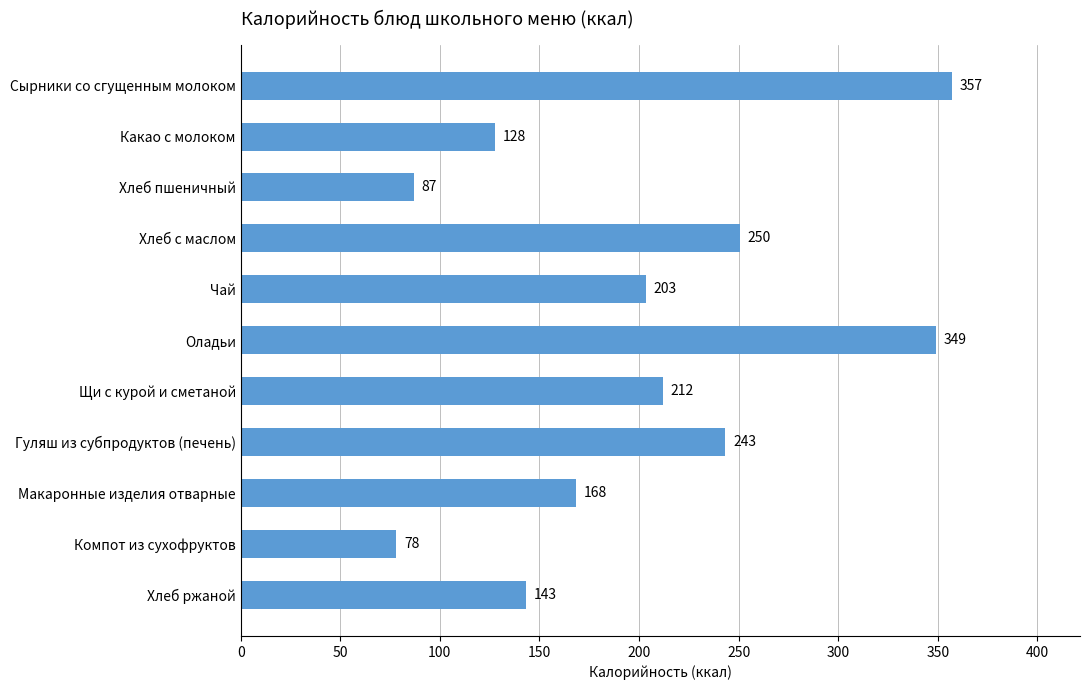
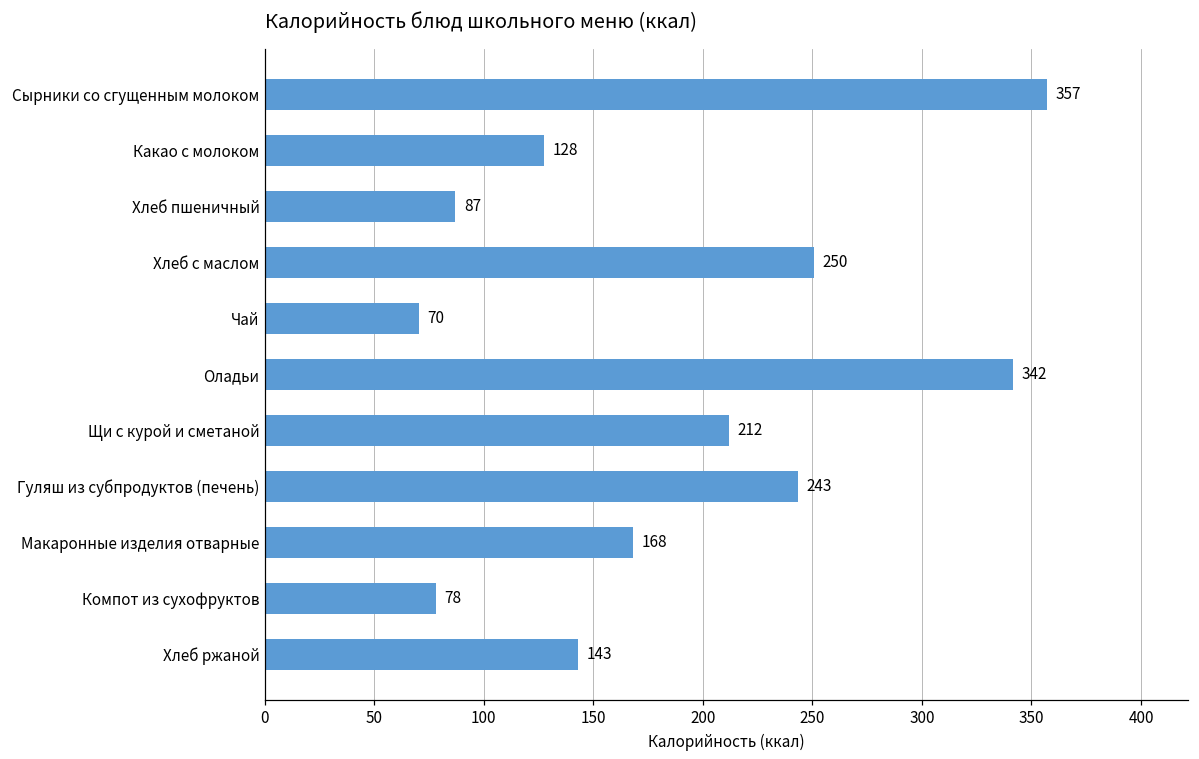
Чай: 203 -> 70
Оладьи: 349 -> 342
